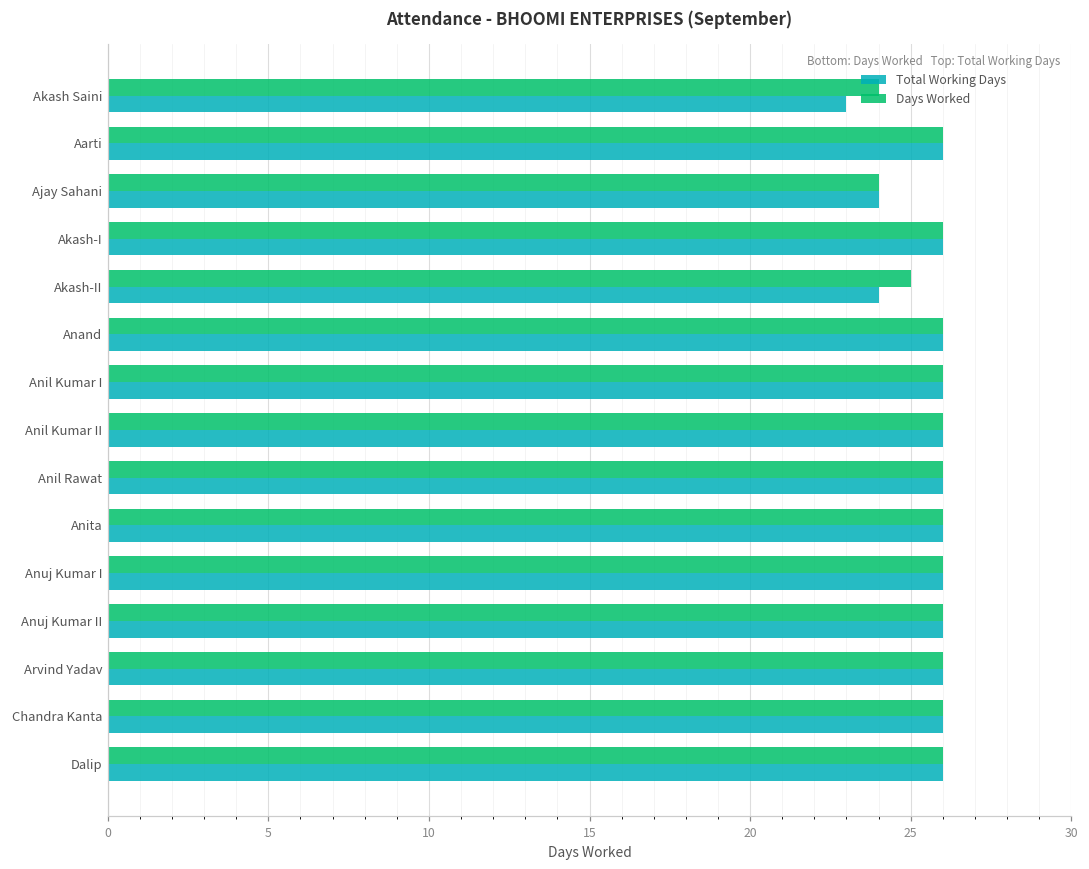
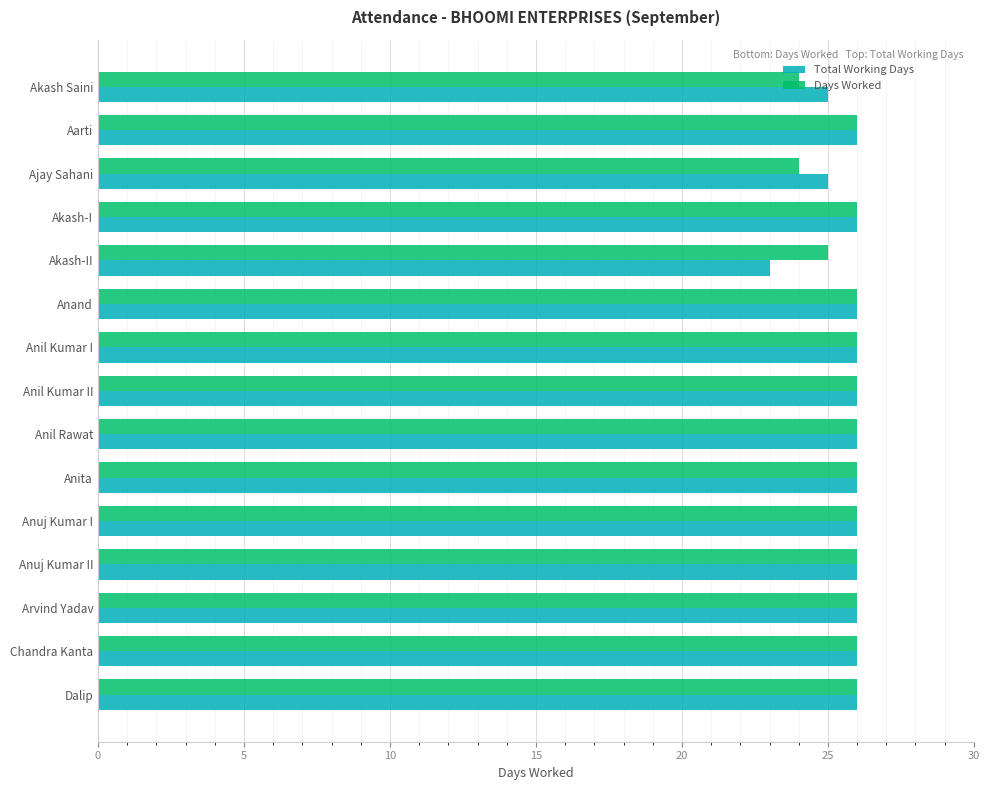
Total Working Days, Akash Saini: 23 -> 25
Total Working Days, Ajay Sahani: 24 -> 25
Total Working Days, Akash-II: 24 -> 23
